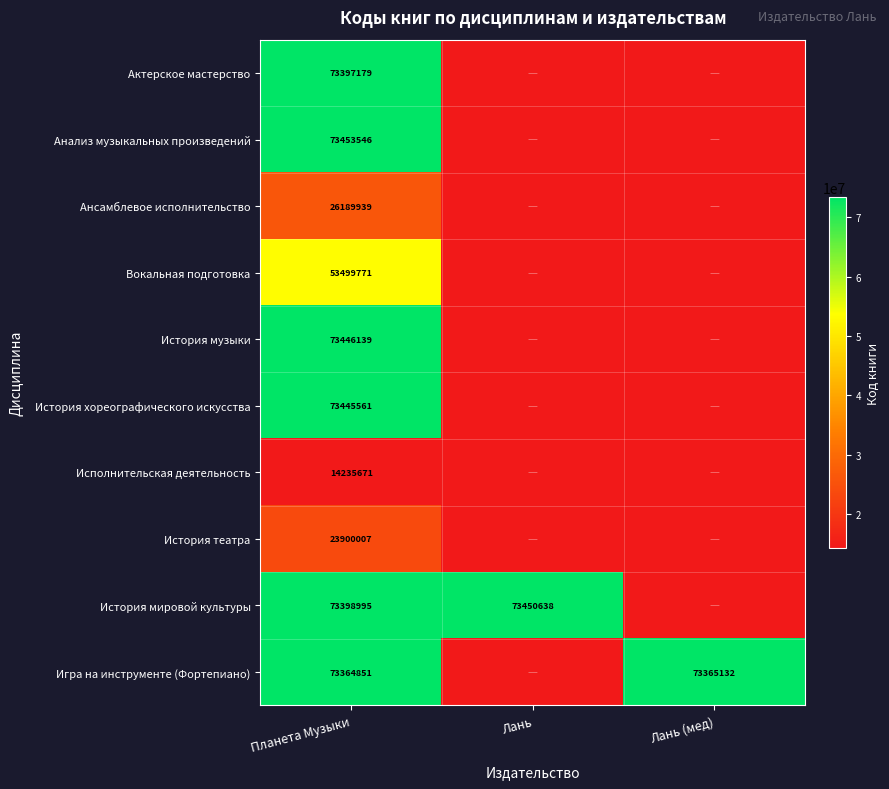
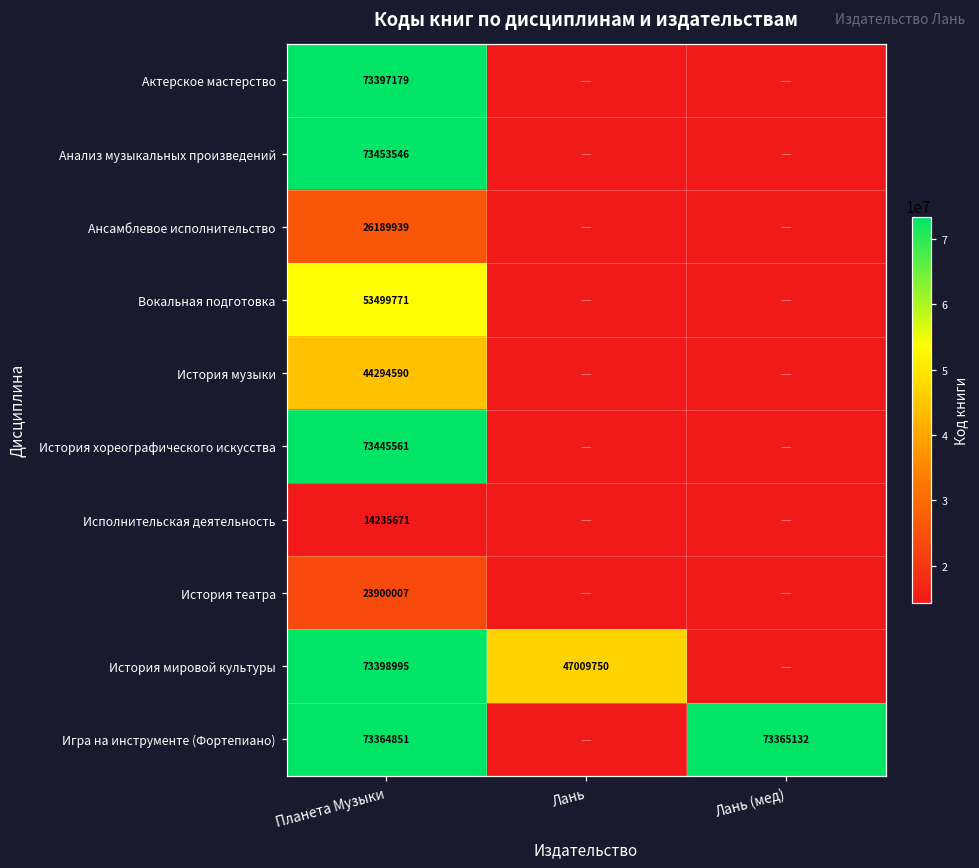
История музыки, Планета Музыки: 73446139 -> 44294590
История мировой культуры, Лань: 73450638 -> 47009750
